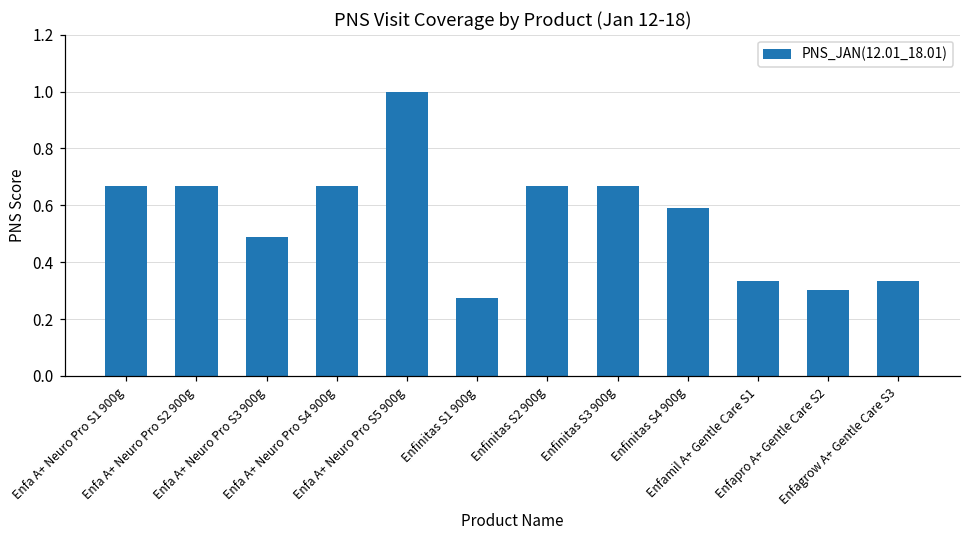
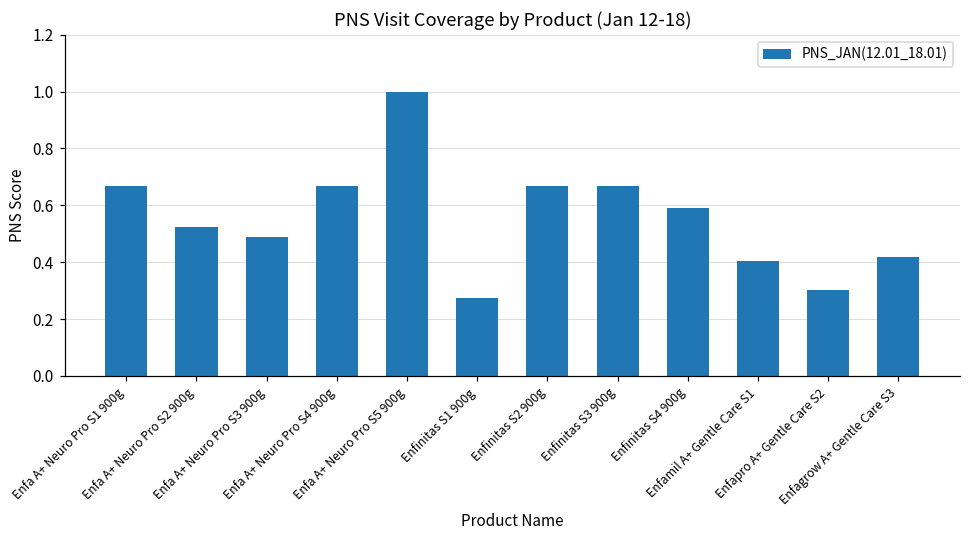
Enfa A+ Neuro Pro S2 900g: 0.67 -> 0.53
Enfamil A+ Gentle Care S1: 0.33 -> 0.40
Enfagrow A+ Gentle Care S3: 0.33 -> 0.42
